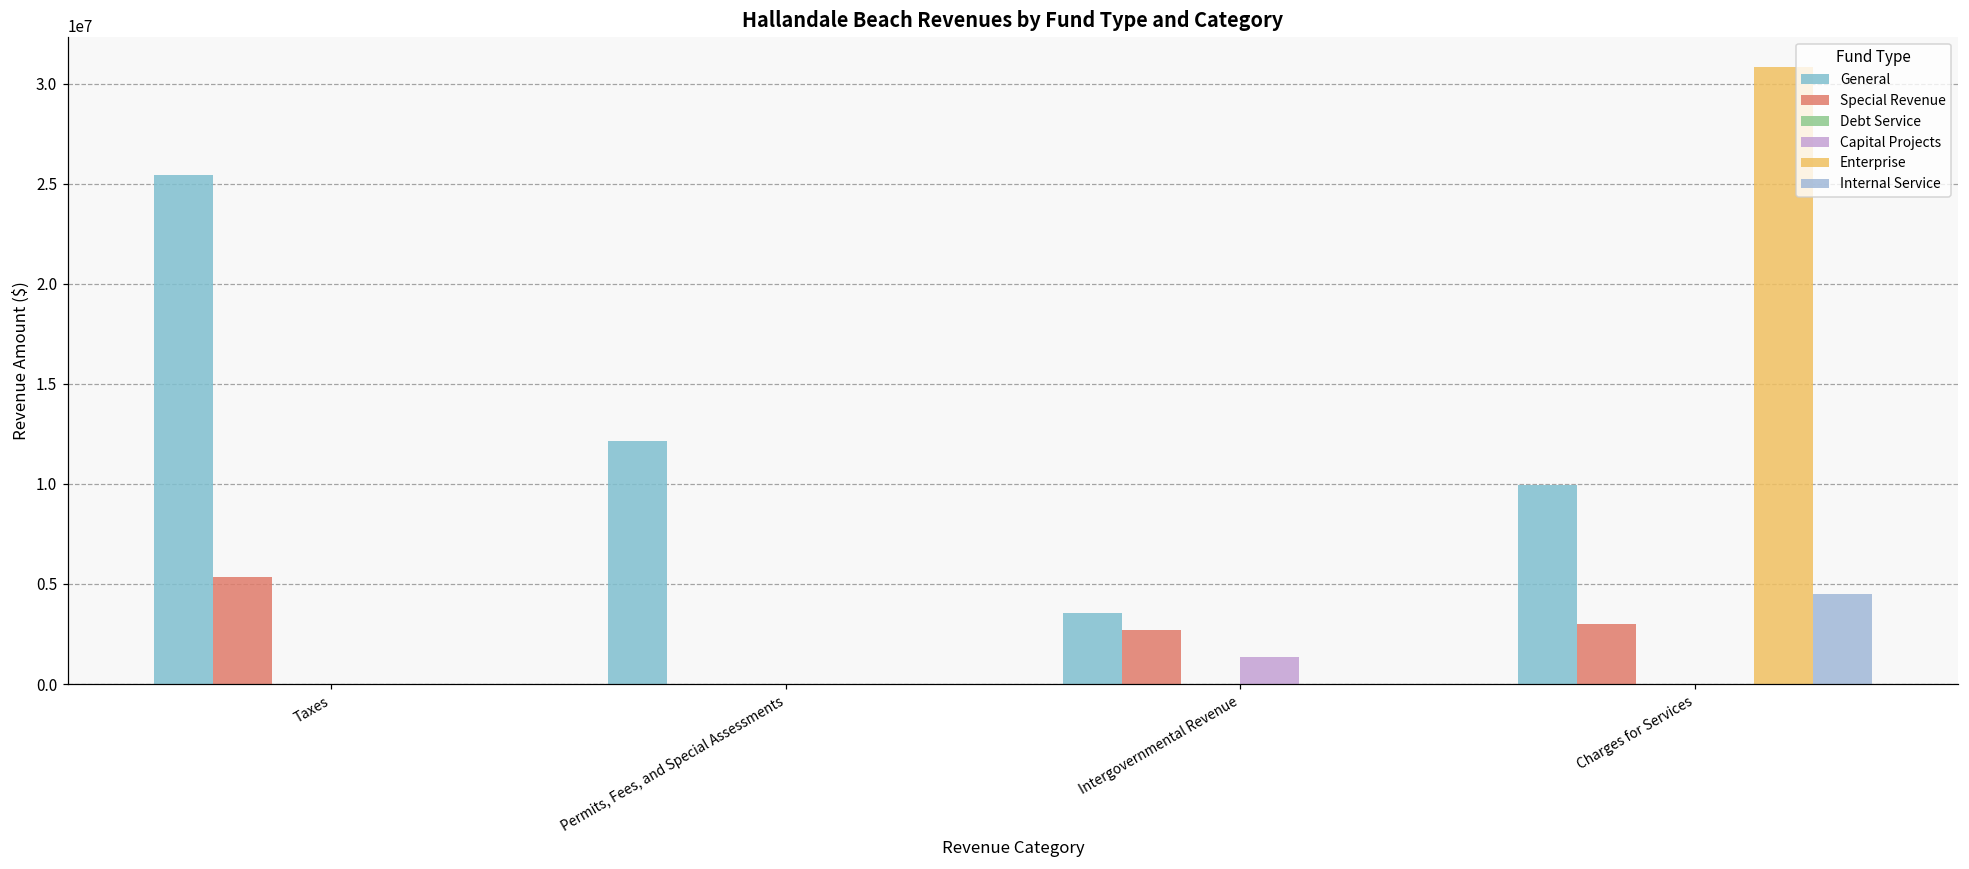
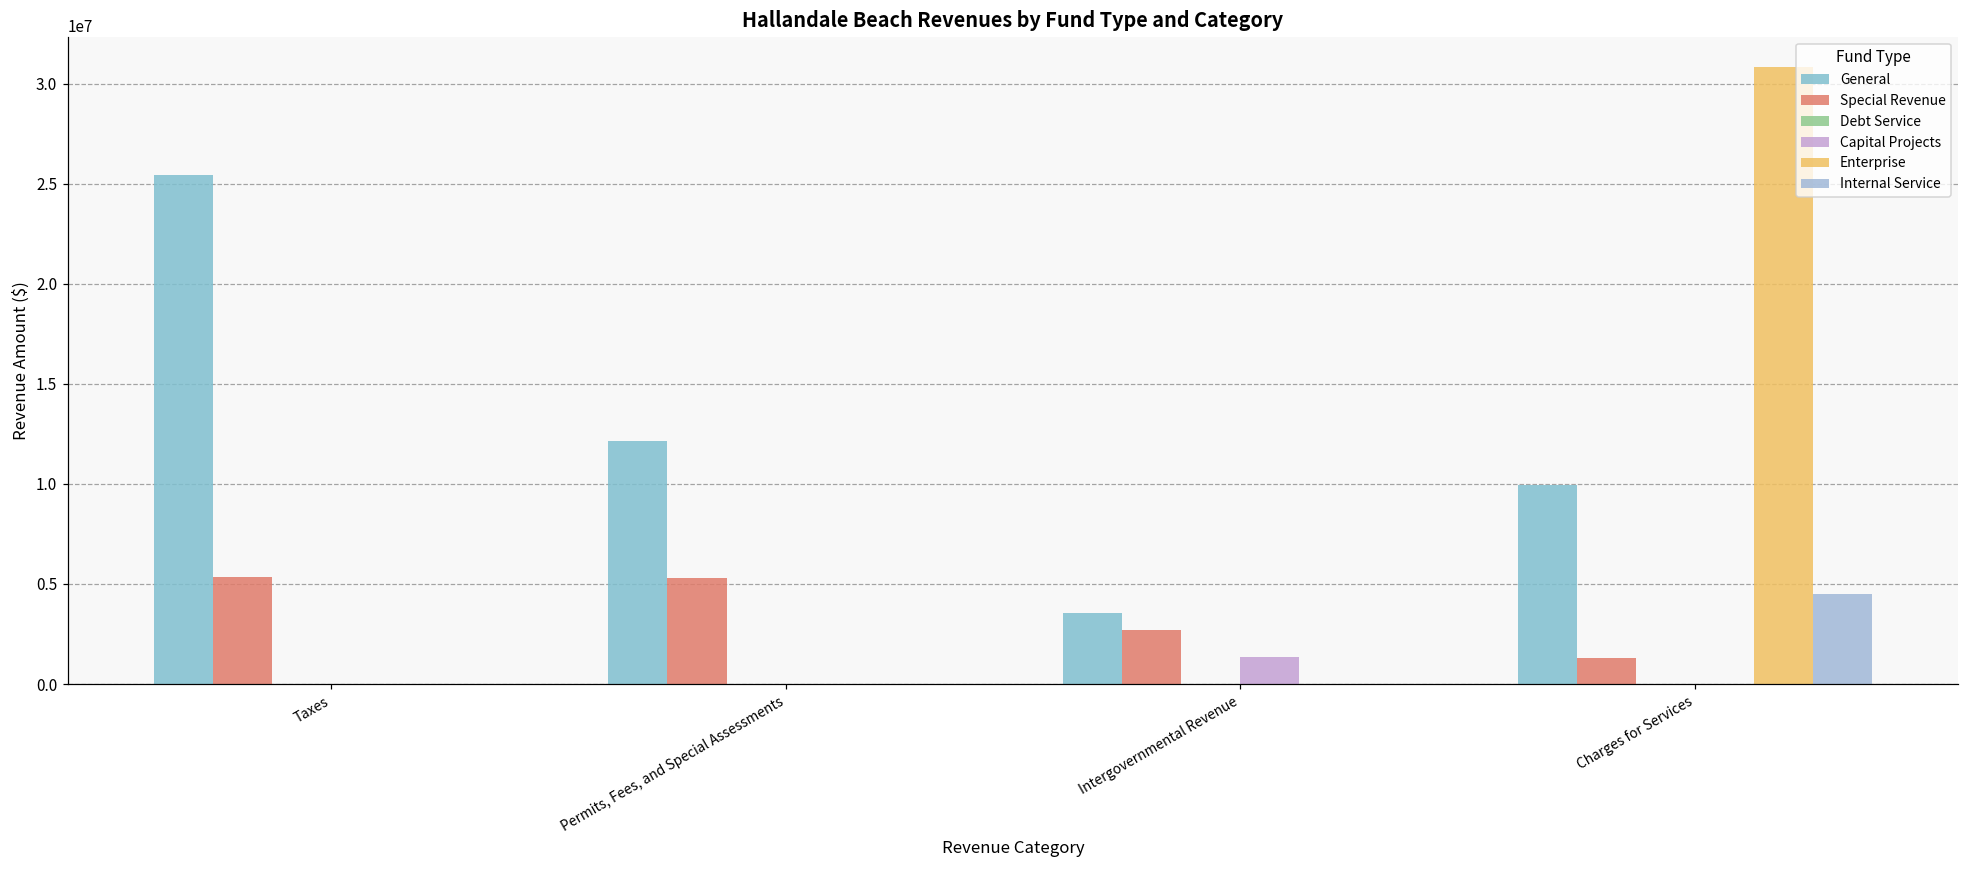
Special Revenue, Permits, Fees, and Special Assessments: 0 -> 5300000
Special Revenue, Charges for Services: 3000000 -> 1300000
